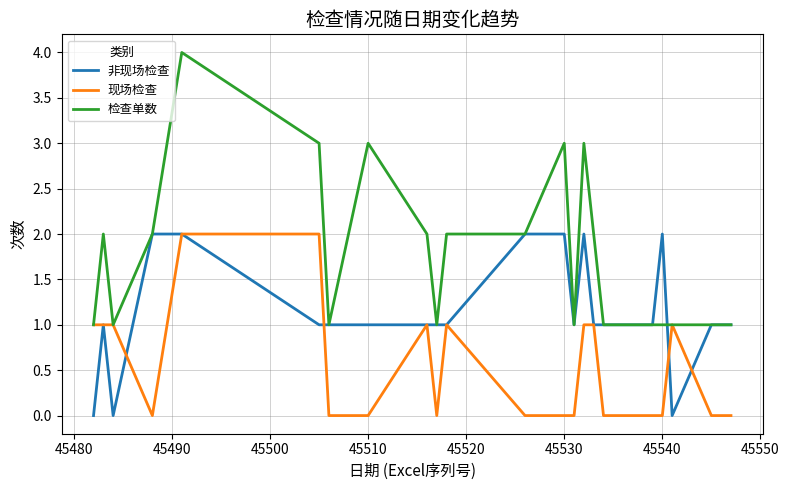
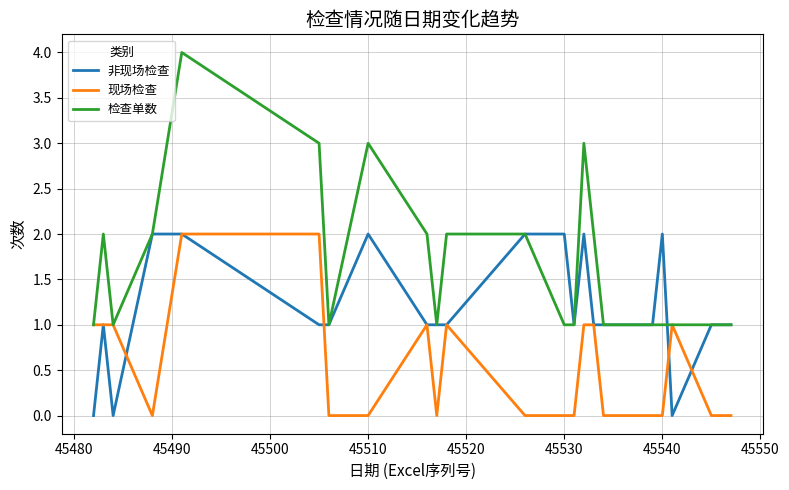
非现场检查, 45510: 1 -> 2
检查单数, 45530: 3 -> 1
